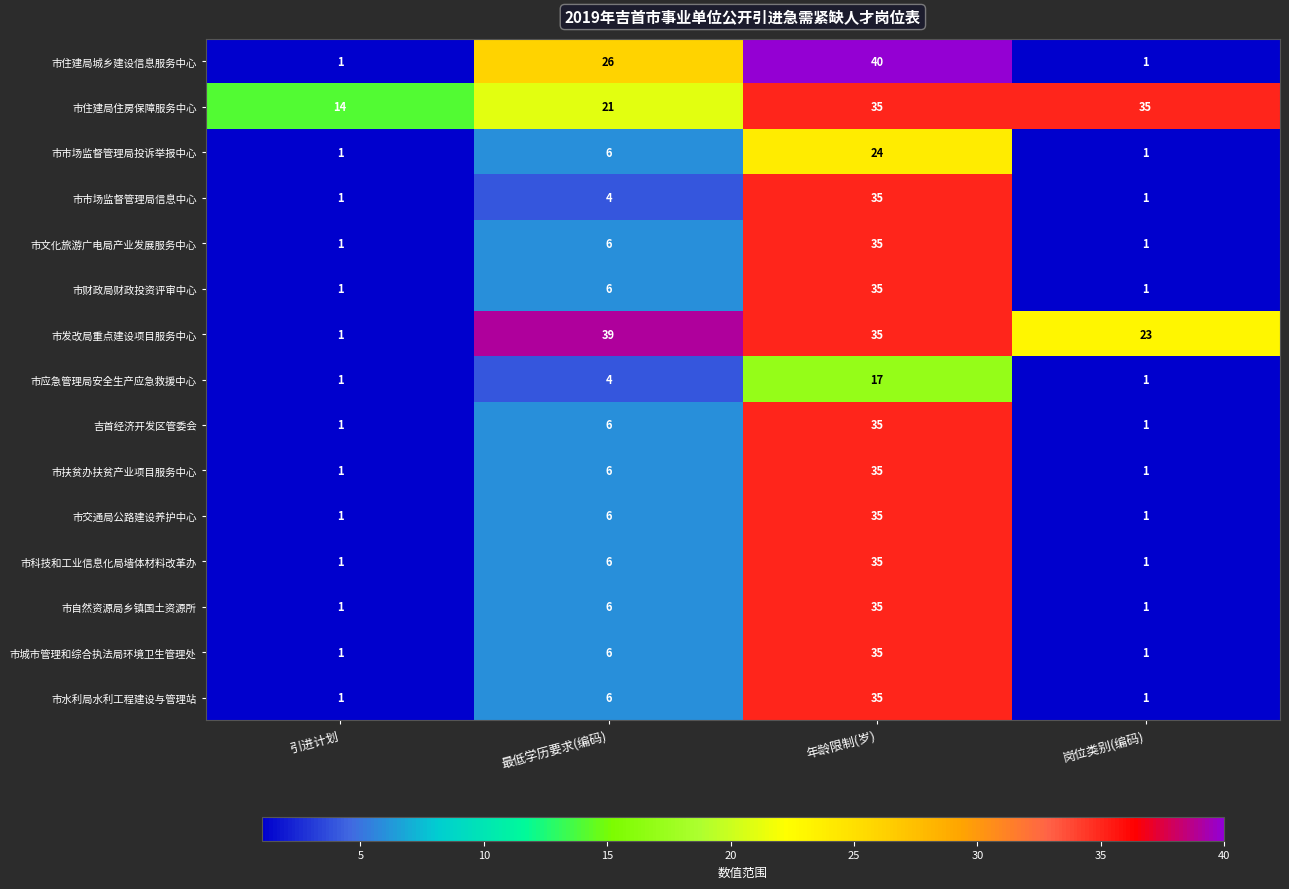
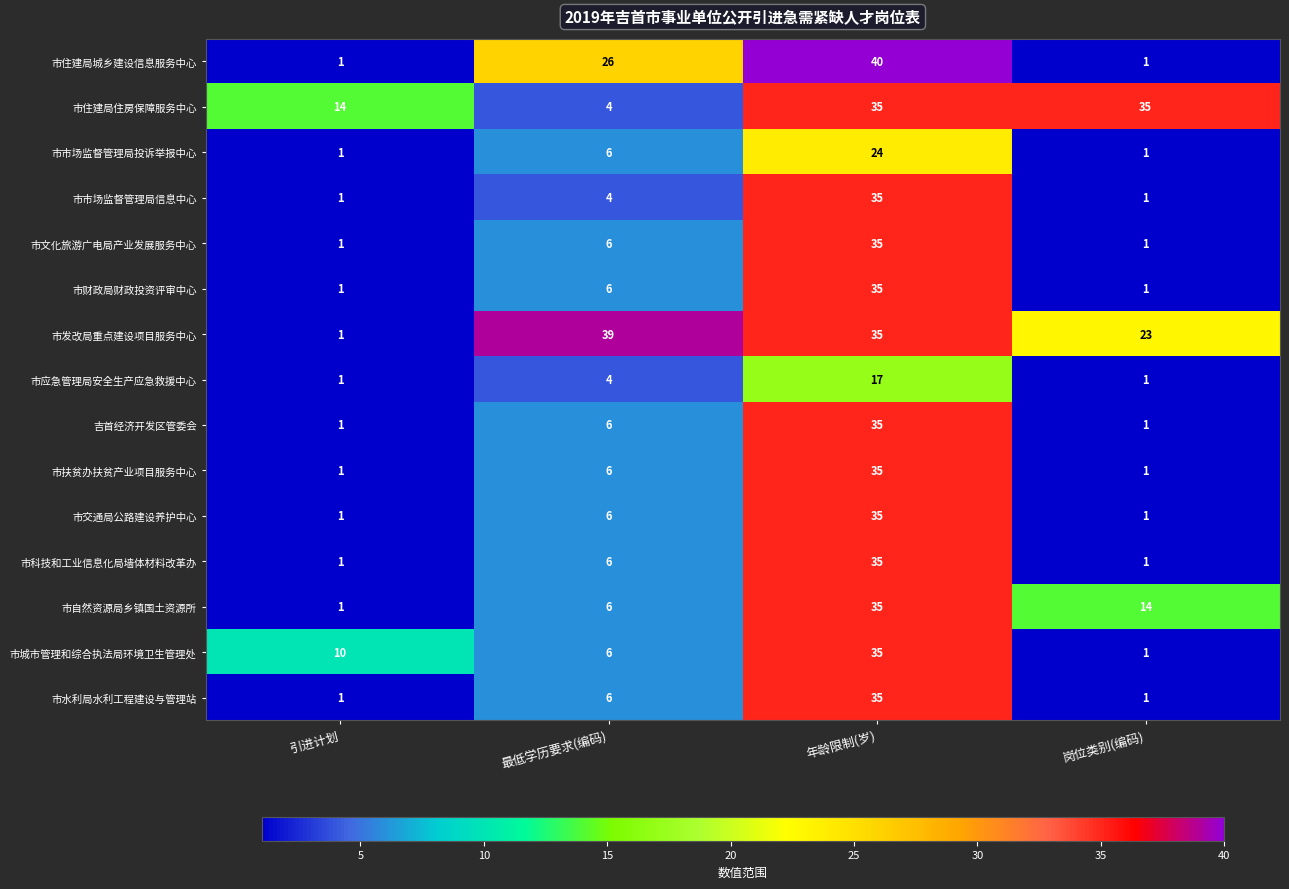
市住建局住房保障服务中心, 最低学历要求(编码): 21 -> 4
市自然资源局乡镇国土资源所, 岗位类别(编码): 1 -> 14
市城市管理和综合执法局环境卫生管理处, 引进计划: 1 -> 10
